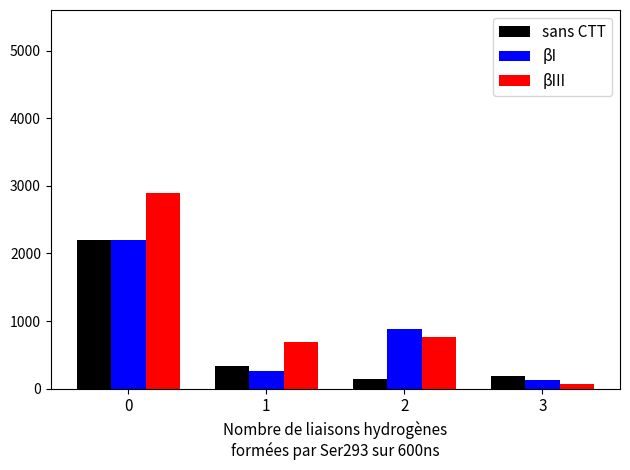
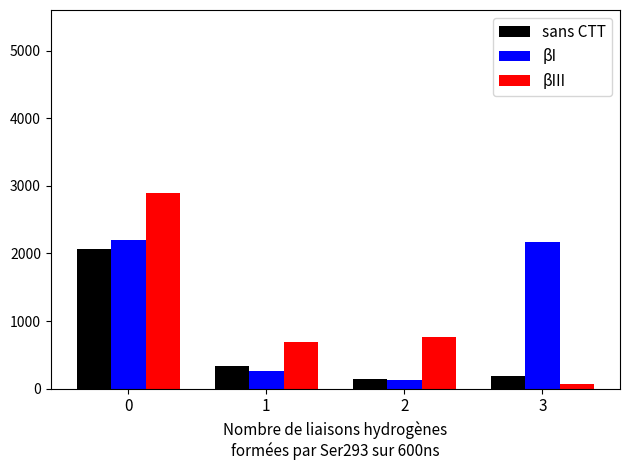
sans CTT, 0: 2200 -> 2100
βI, 2: 900 -> 100
βI, 3: 100 -> 2200
